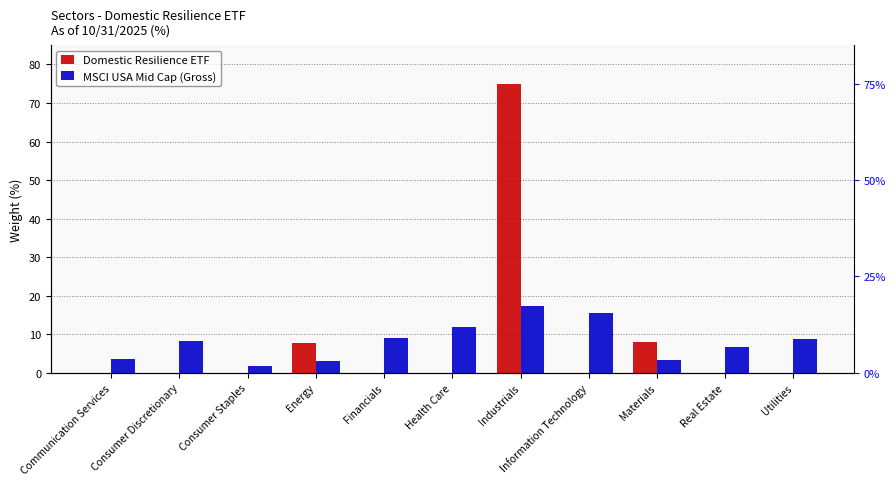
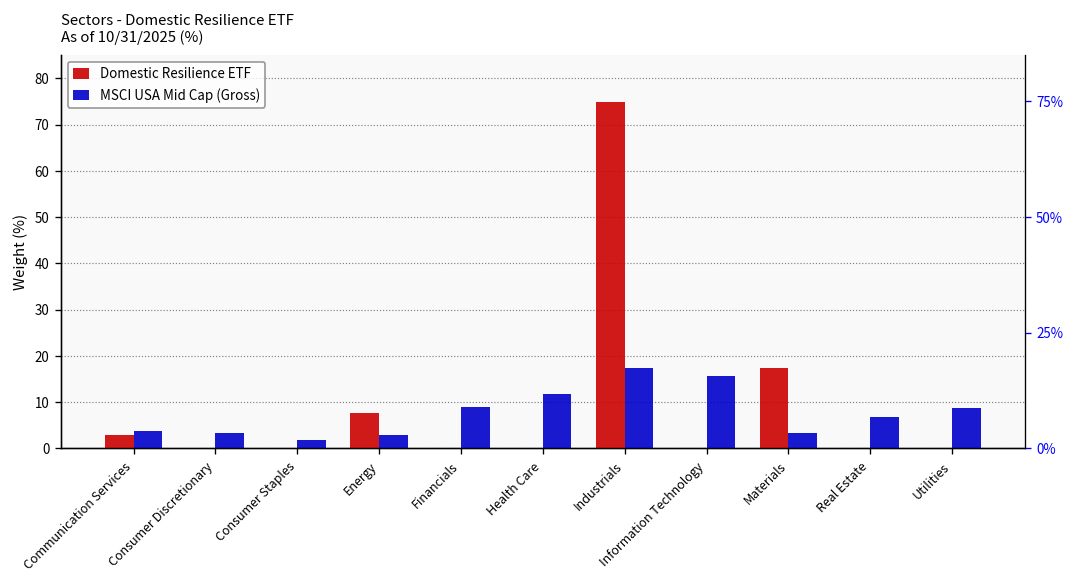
Domestic Resilience ETF, Communication Services: 0 -> 3
MSCI USA Mid Cap (Gross), Consumer Discretionary: 8 -> 3
Domestic Resilience ETF, Materials: 8 -> 17
